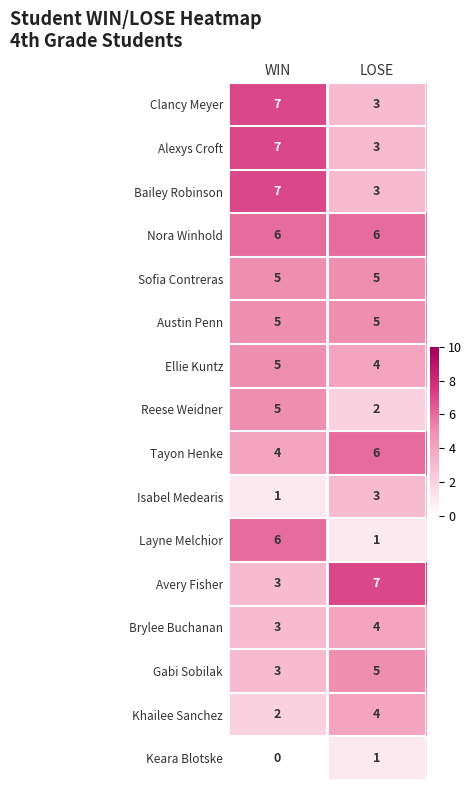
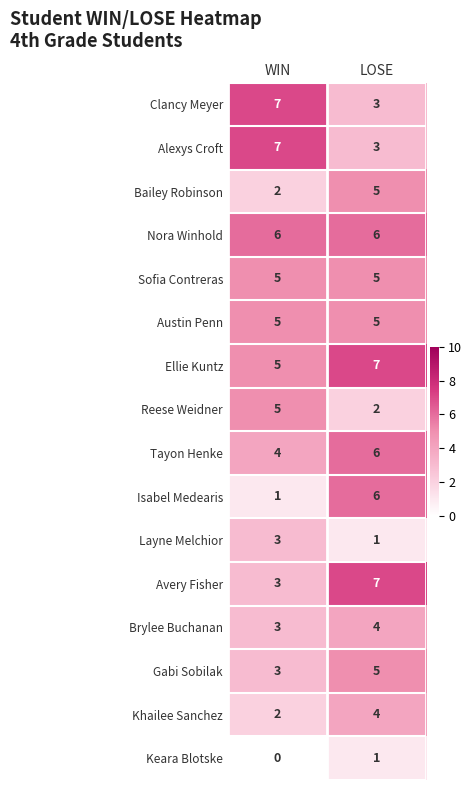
Bailey Robinson, WIN: 7 -> 2
Bailey Robinson, LOSE: 3 -> 5
Ellie Kuntz, LOSE: 4 -> 7
Isabel Medearis, LOSE: 3 -> 6
Layne Melchior, WIN: 6 -> 3
